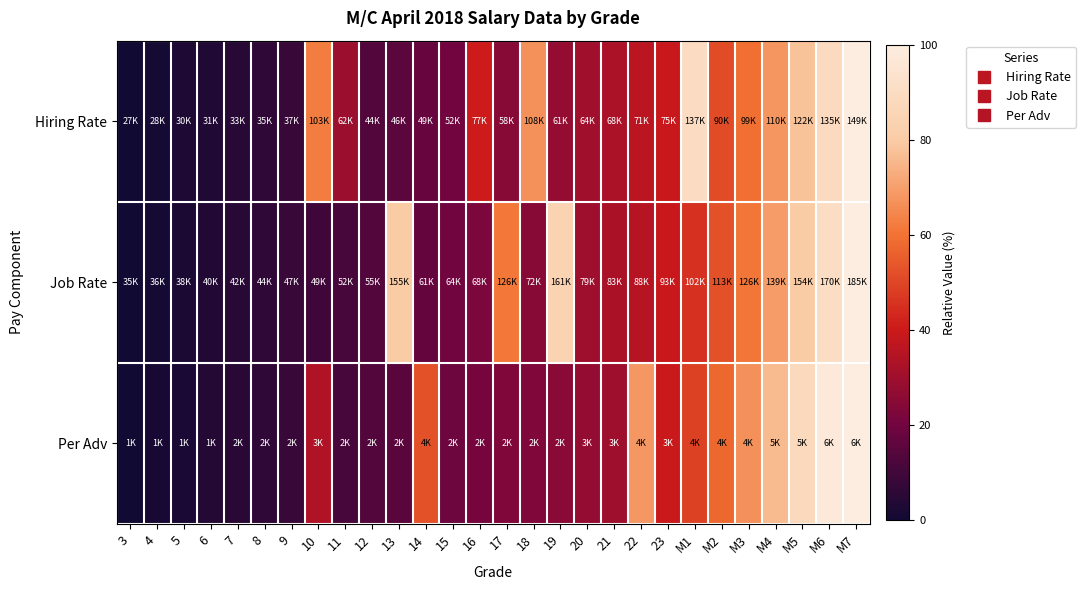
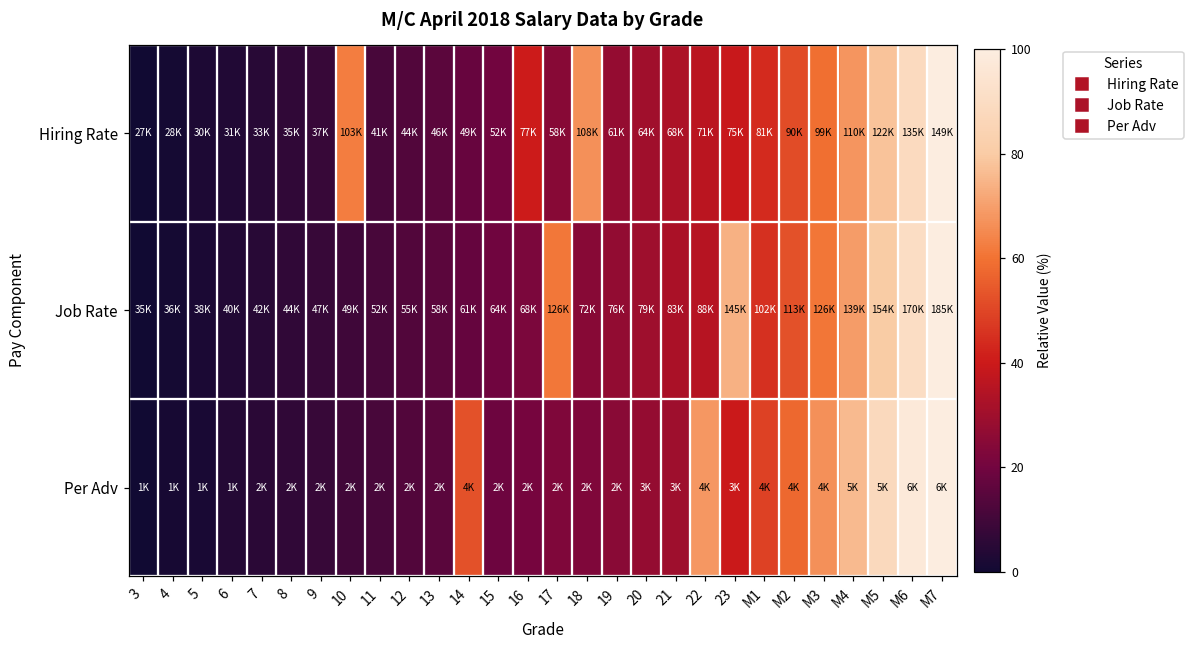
Hiring Rate, 11: 62K -> 41K
Hiring Rate, M1: 137K -> 81K
Job Rate, 13: 155K -> 58K
Job Rate, 19: 161K -> 76K
Job Rate, 23: 93K -> 145K
Per Adv, 10: 3K -> 2K
